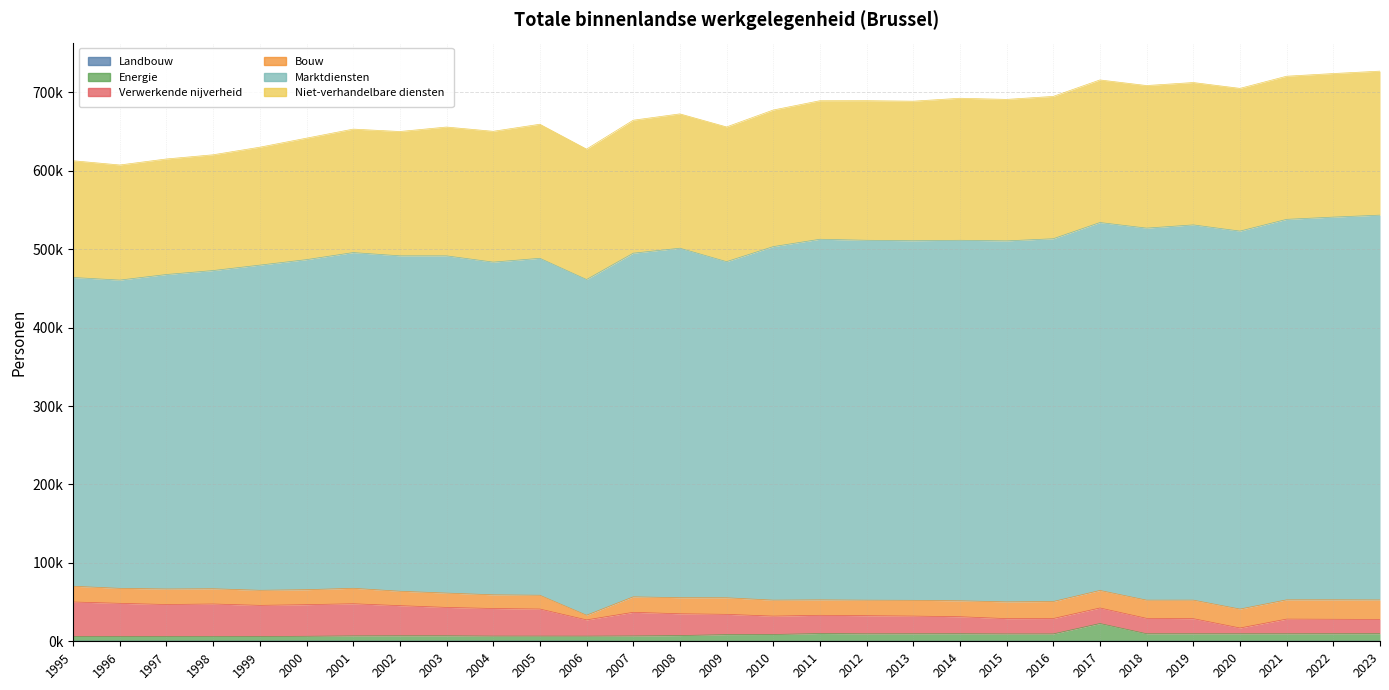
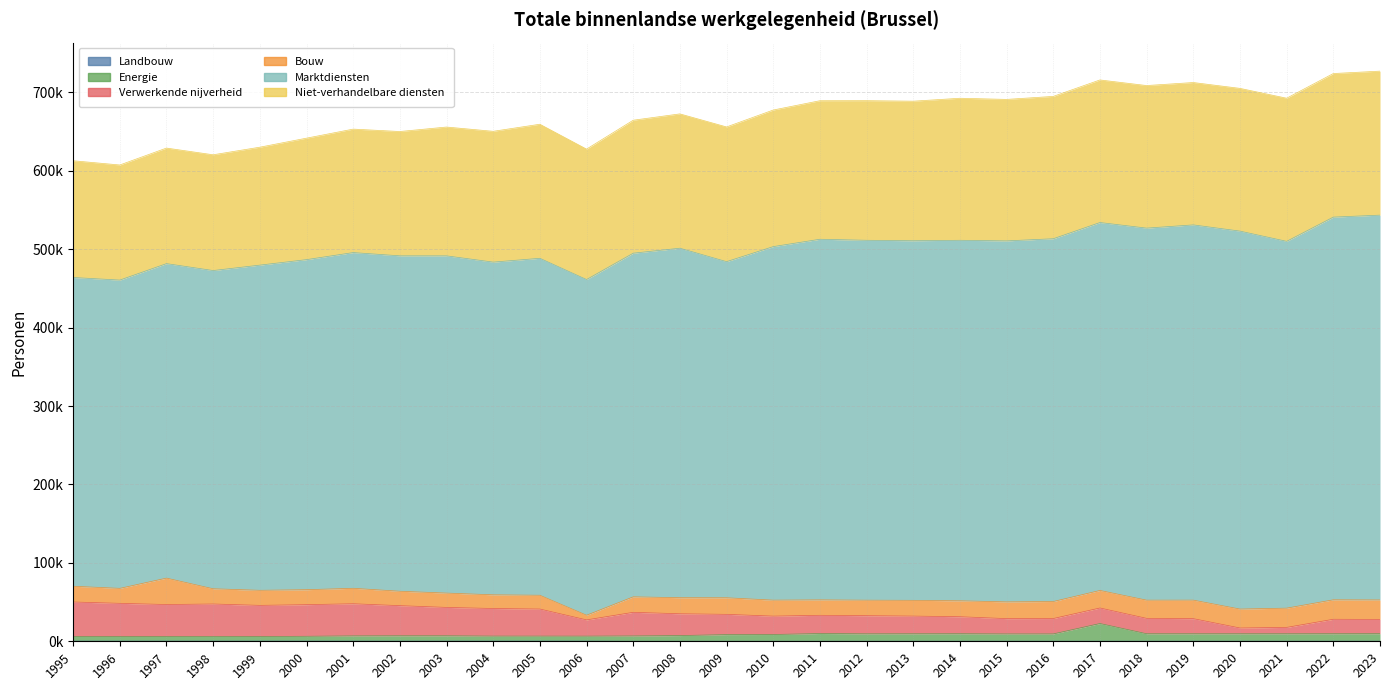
Bouw, 1997: 20000 -> 30000
Verwerkende nijverheid, 2021: 20000 -> 10000
Marktdiensten, 2021: 490000 -> 470000
